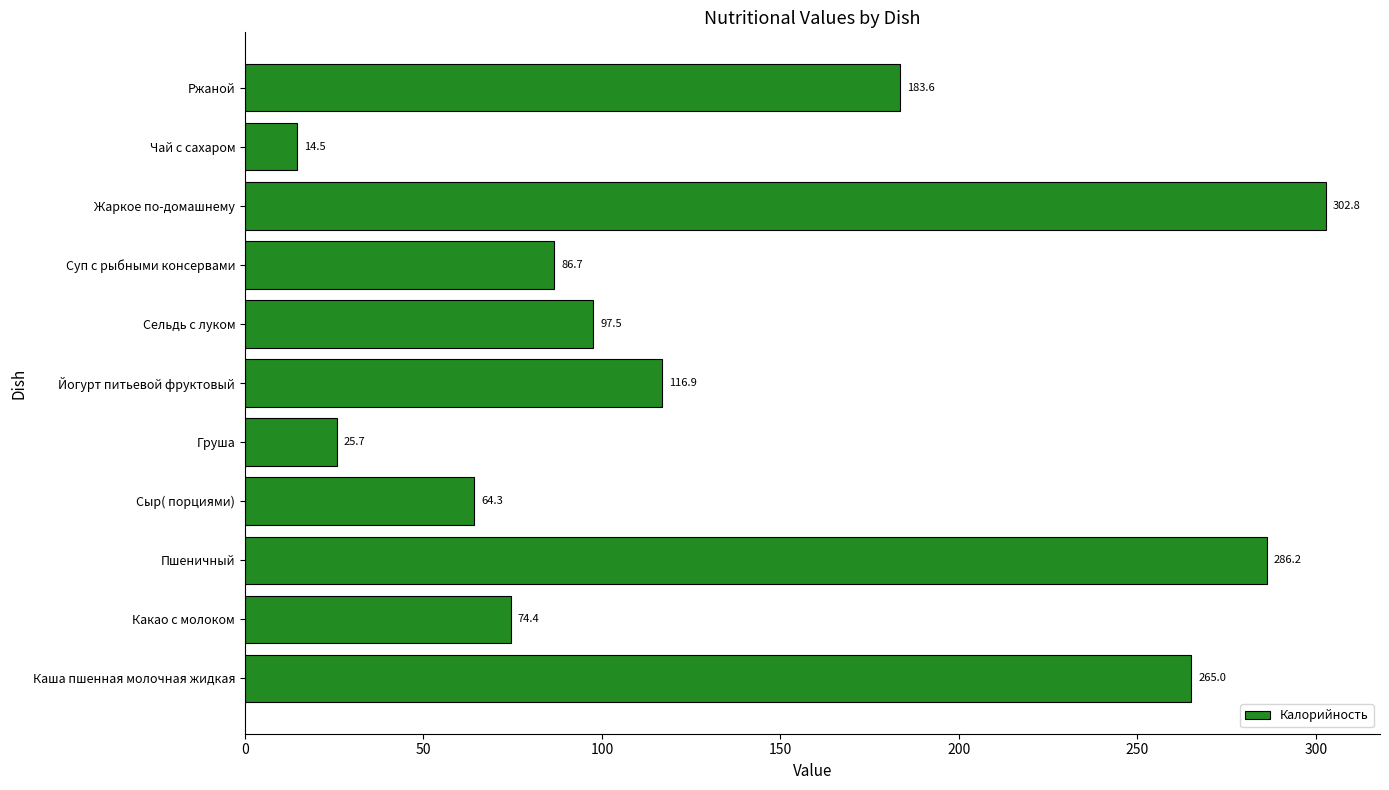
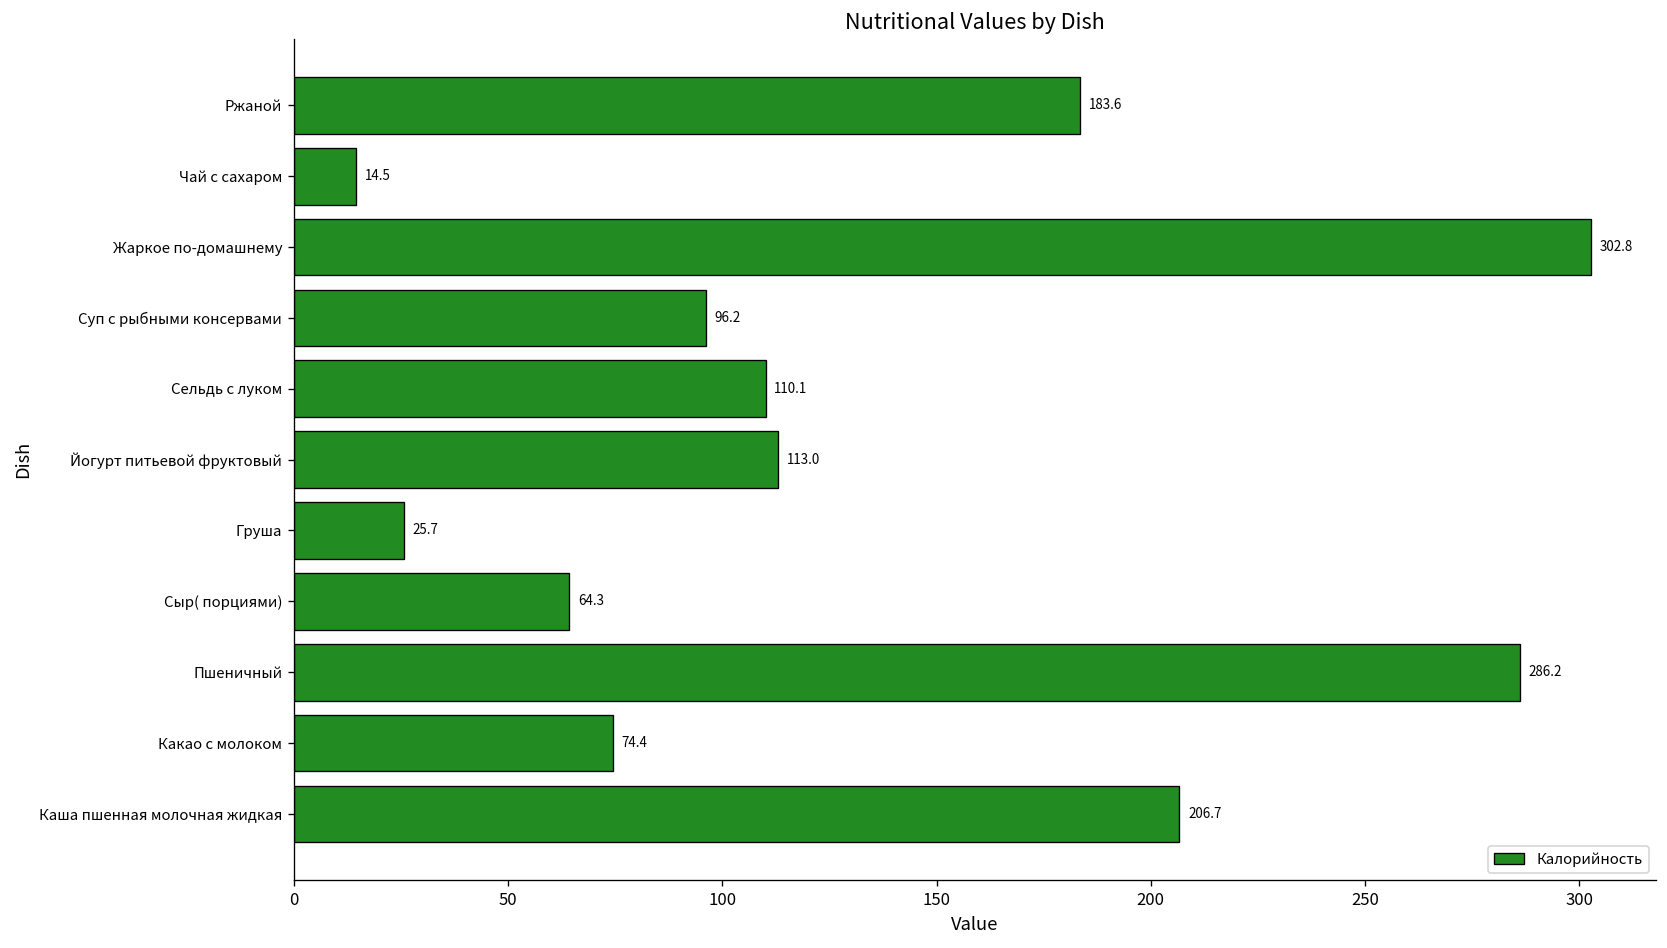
Суп с рыбными консервами: 86.7 -> 96.2
Сельдь с луком: 97.5 -> 110.1
Йогурт питьевой фруктовый: 116.9 -> 113.0
Каша пшенная молочная жидкая: 265.0 -> 206.7
